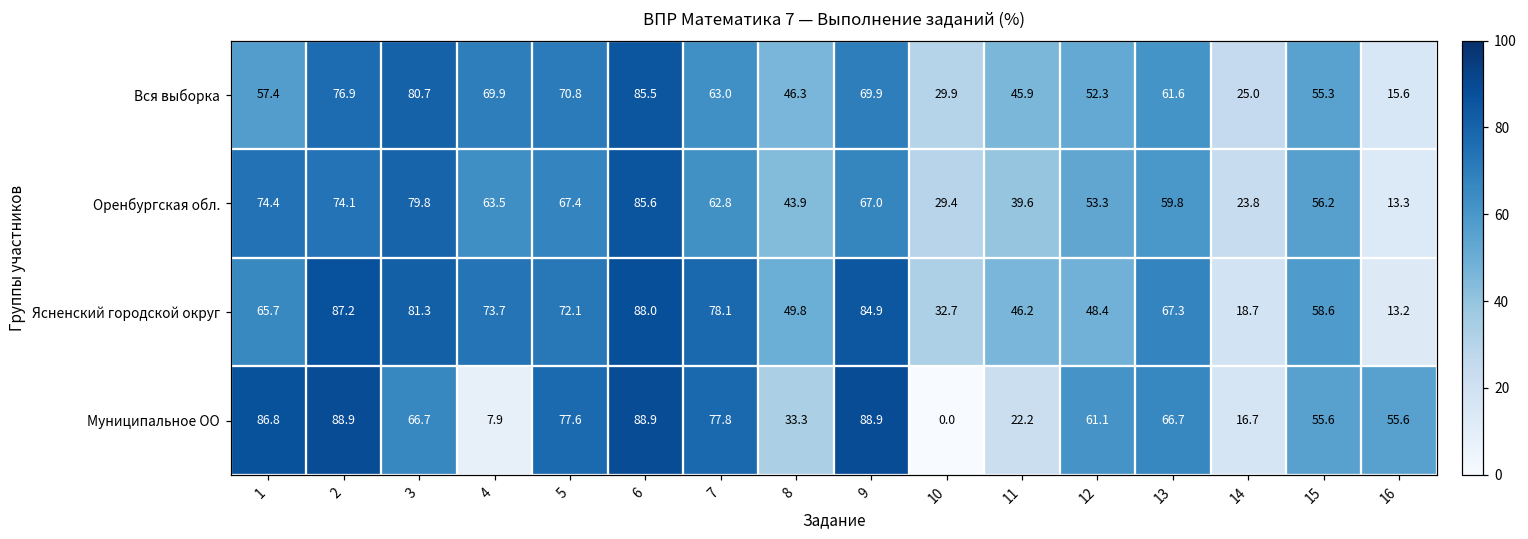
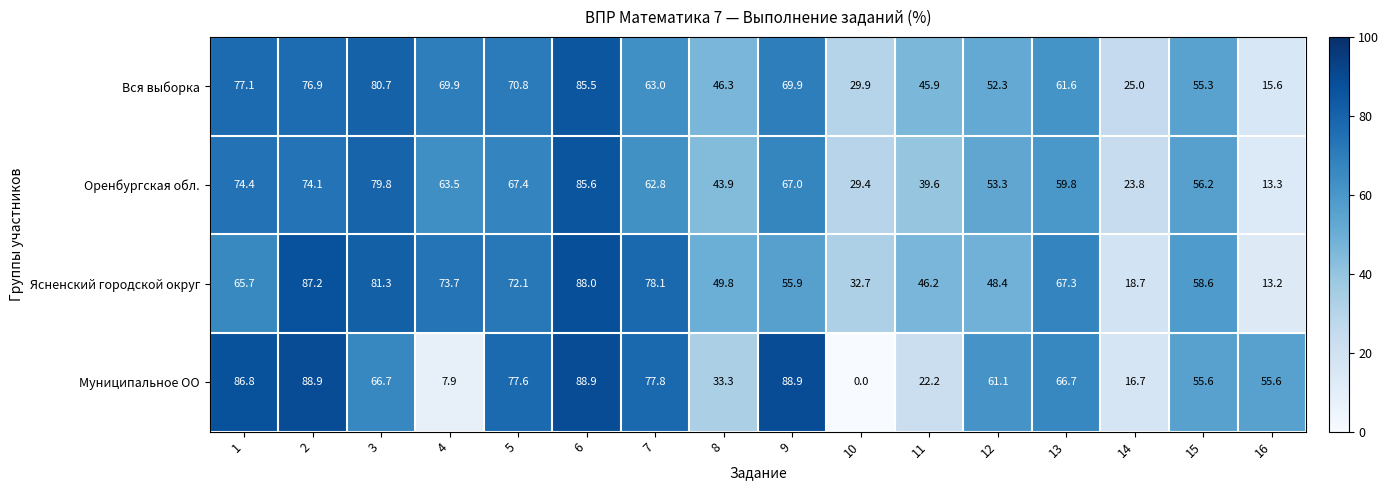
Вся выборка, 1: 57.4 -> 77.1
Ясненский городской округ, 9: 84.9 -> 55.9
